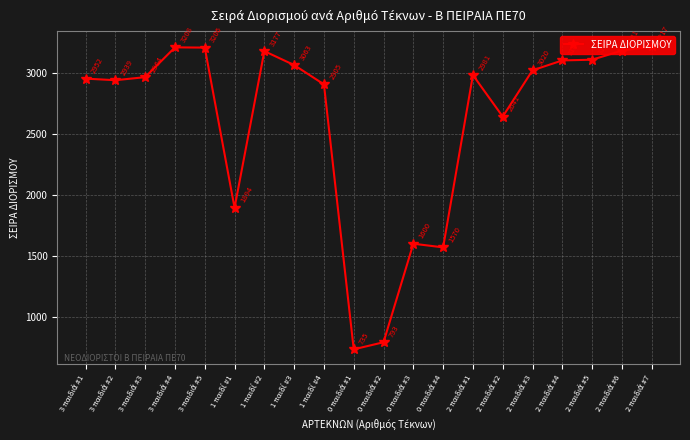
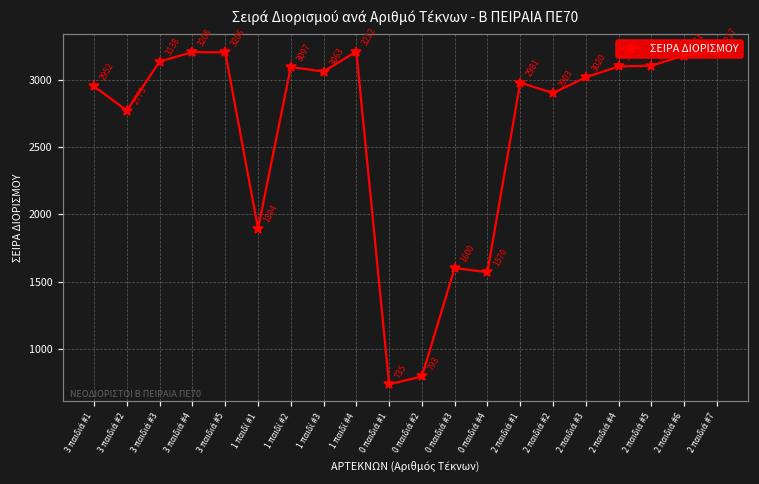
3 παιδιά #2: 2939 -> 2773
3 παιδιά #3: 2964 -> 3138
1 παιδί #2: 3177 -> 3097
1 παιδί #4: 2905 -> 3212
2 παιδιά #2: 2641 -> 2903
